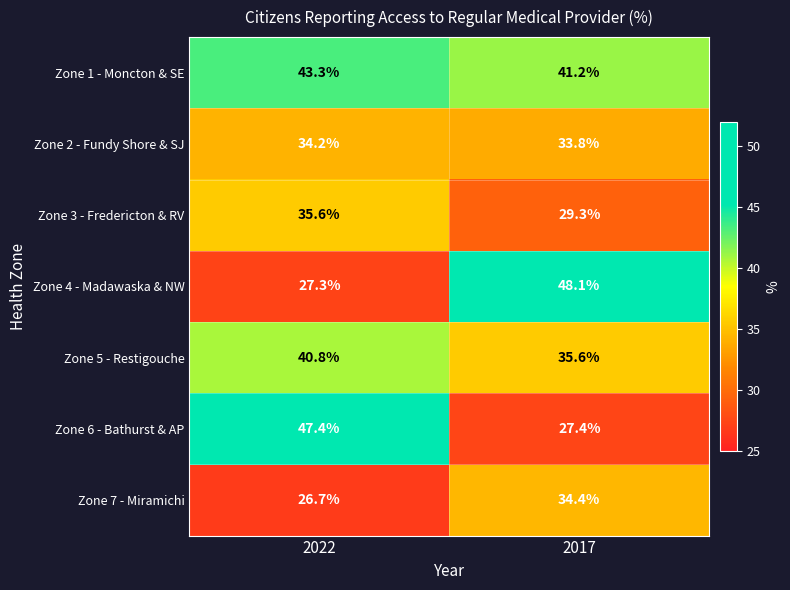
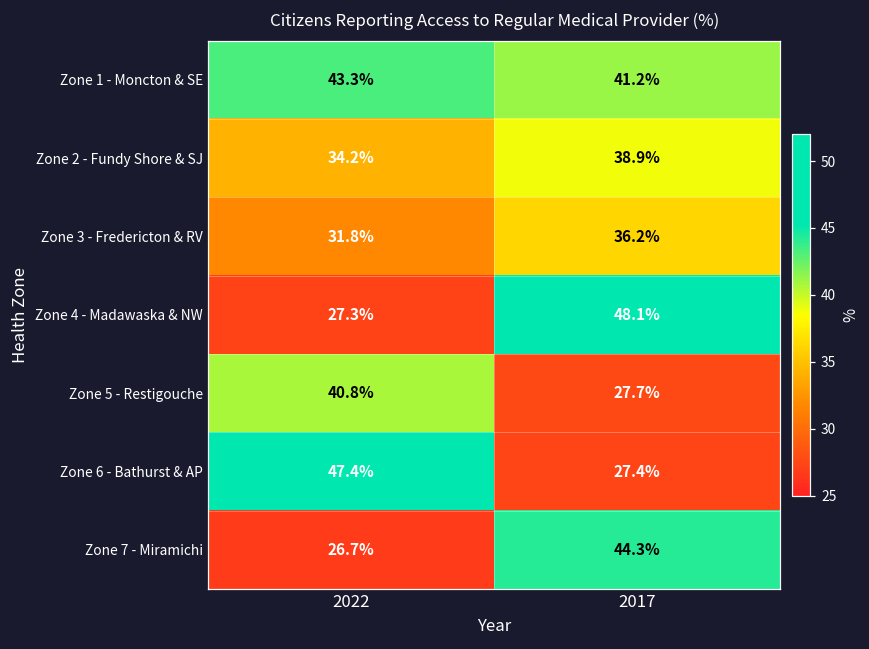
Zone 2 - Fundy Shore & SJ, 2017: 33.8% -> 38.9%
Zone 3 - Fredericton & RV, 2022: 35.6% -> 31.8%
Zone 3 - Fredericton & RV, 2017: 29.3% -> 36.2%
Zone 5 - Restigouche, 2017: 35.6% -> 27.7%
Zone 7 - Miramichi, 2017: 34.4% -> 44.3%
